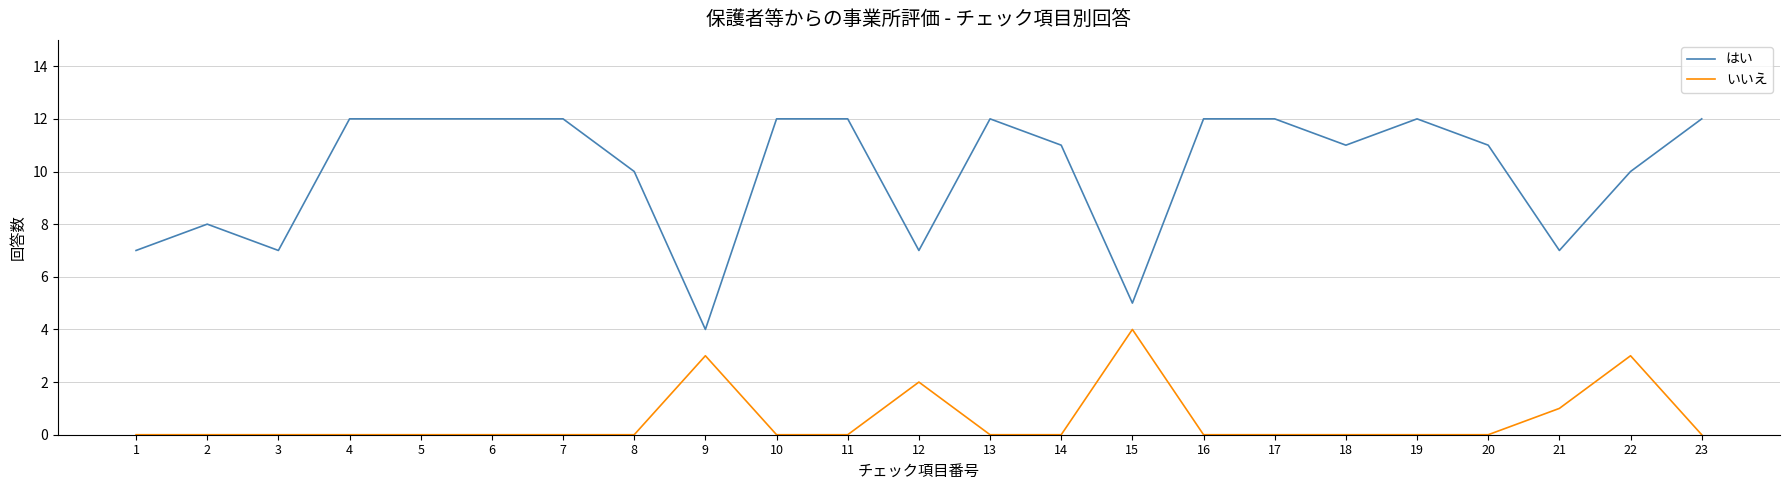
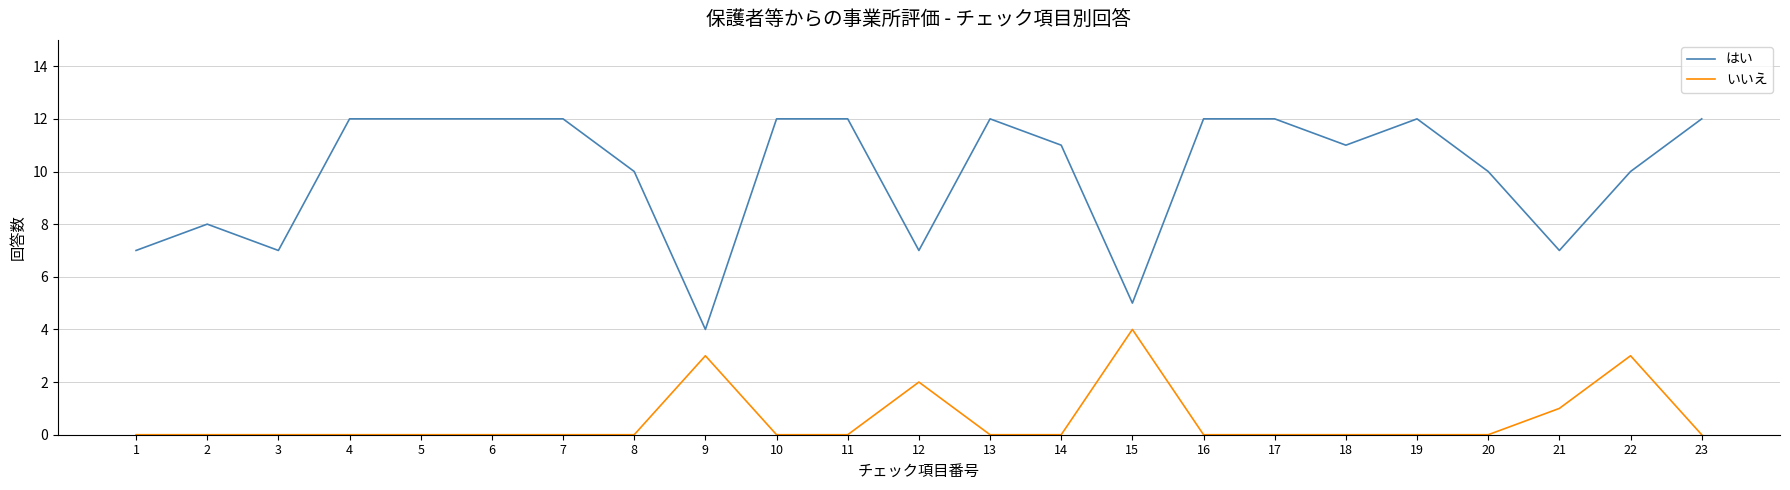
はい, 20: 11 -> 10
